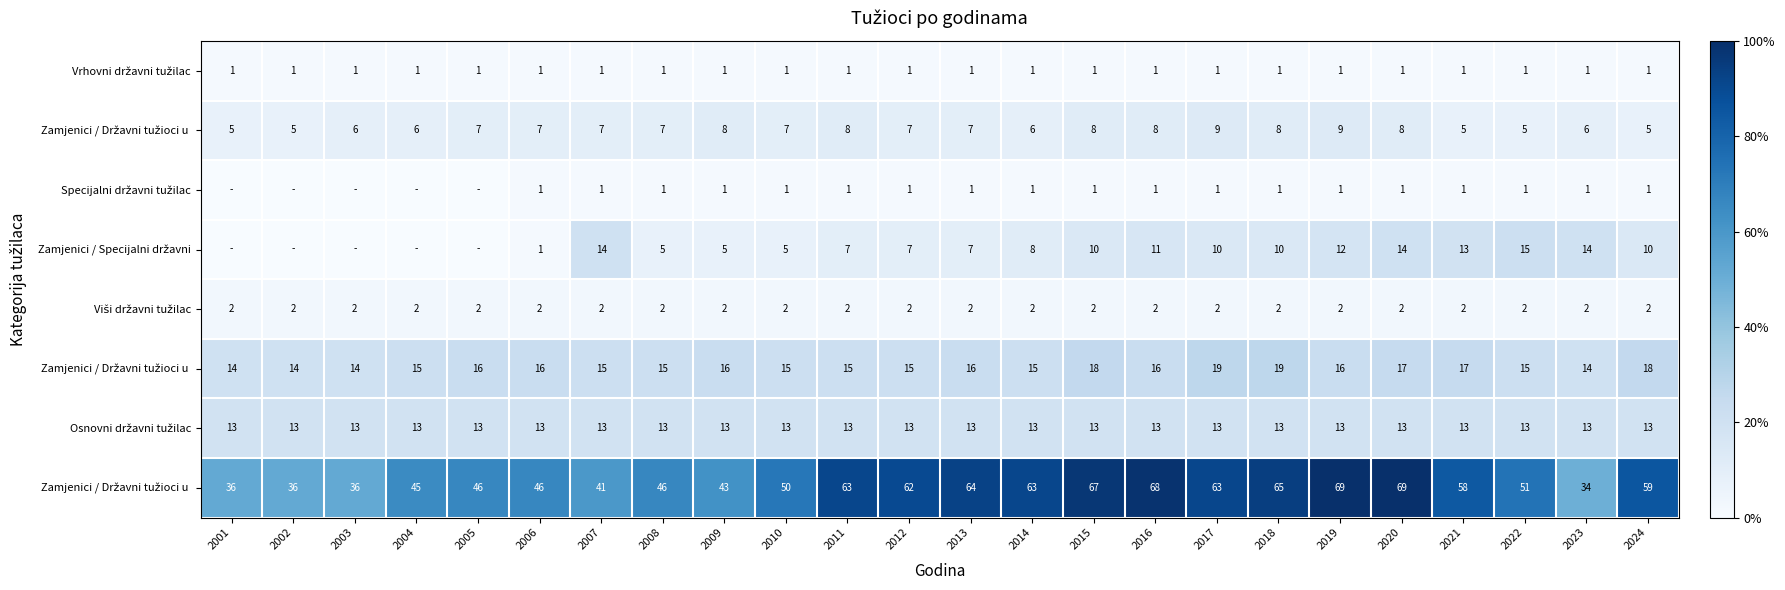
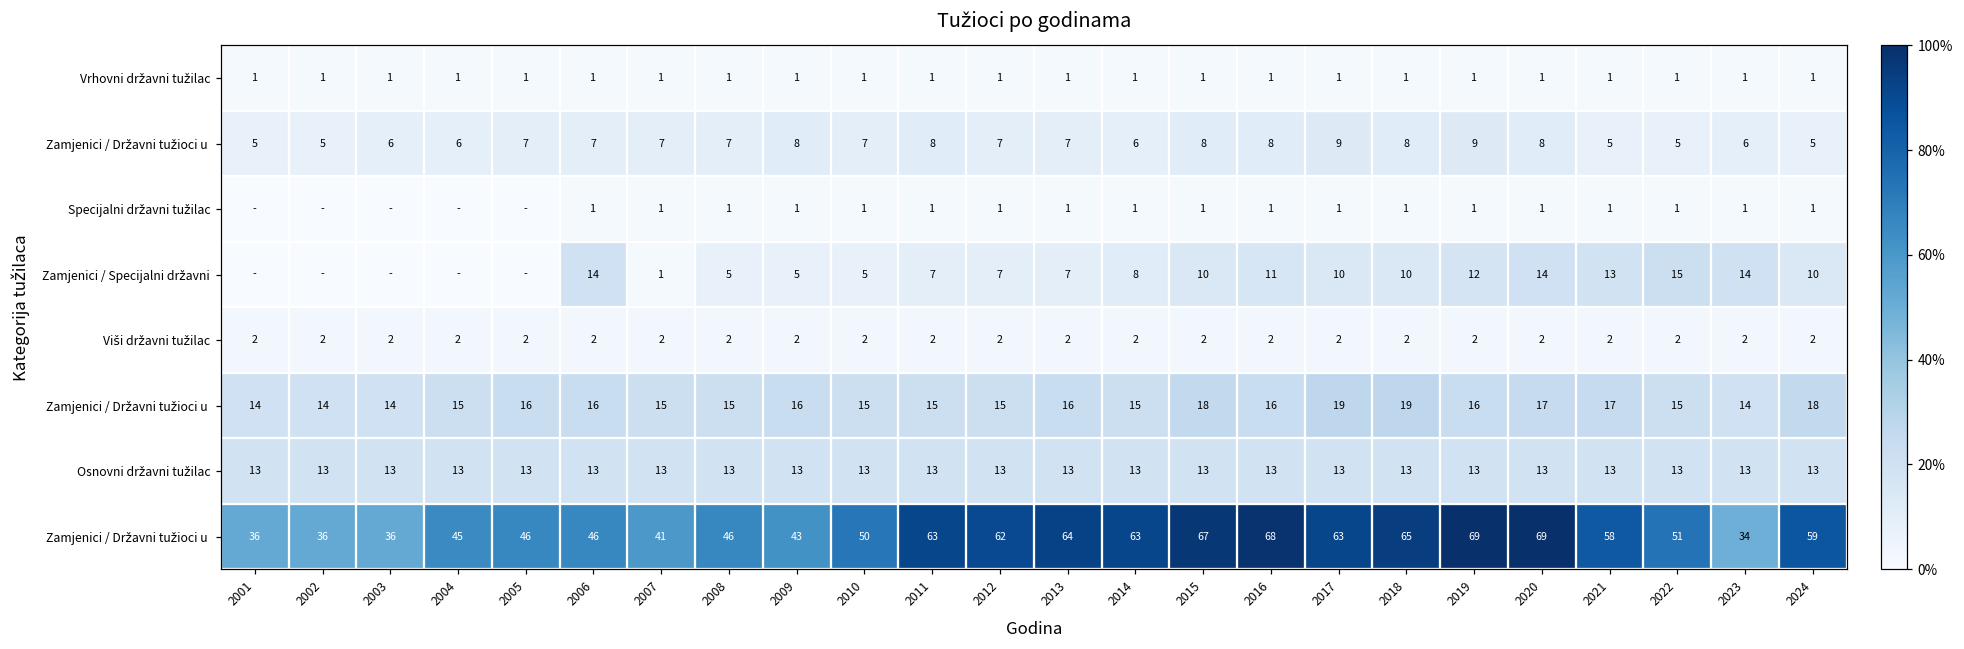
Zamjenici / Specijalni državni, 2006: 1 -> 14
Zamjenici / Specijalni državni, 2007: 14 -> 1
